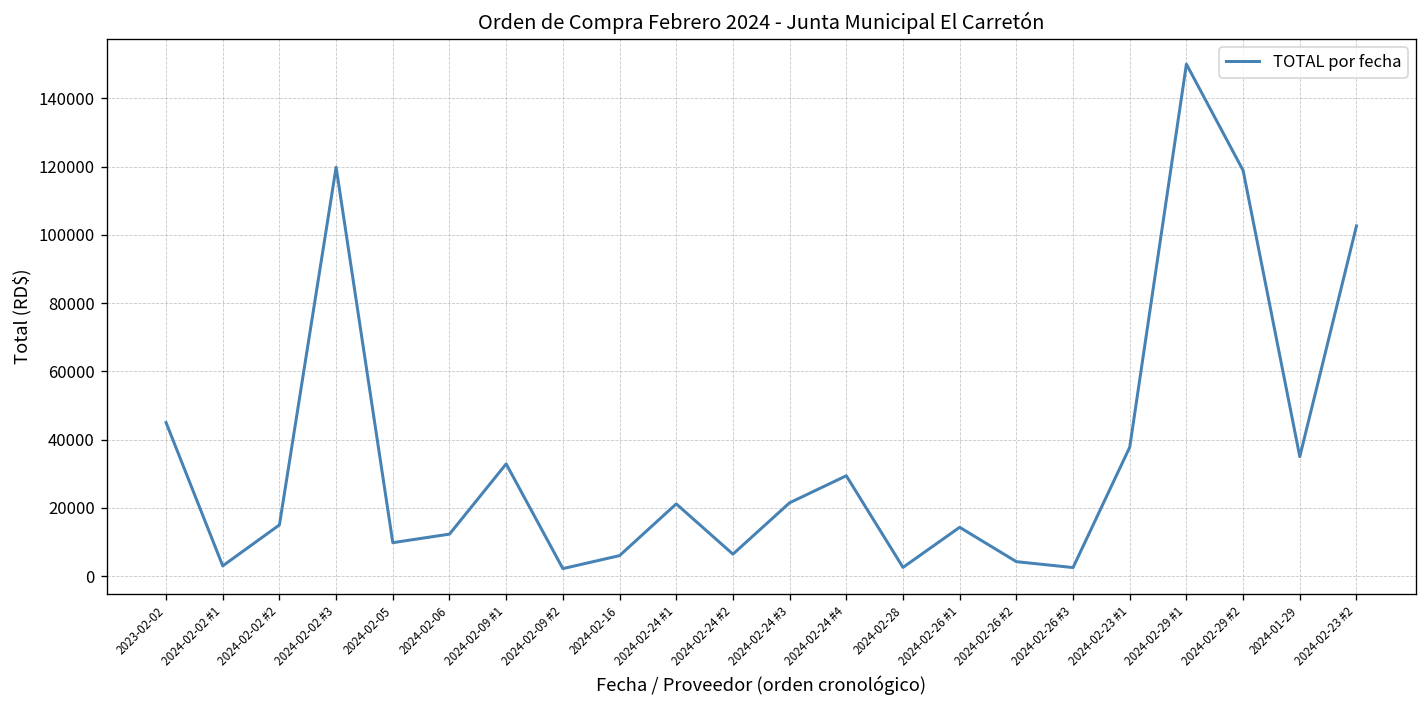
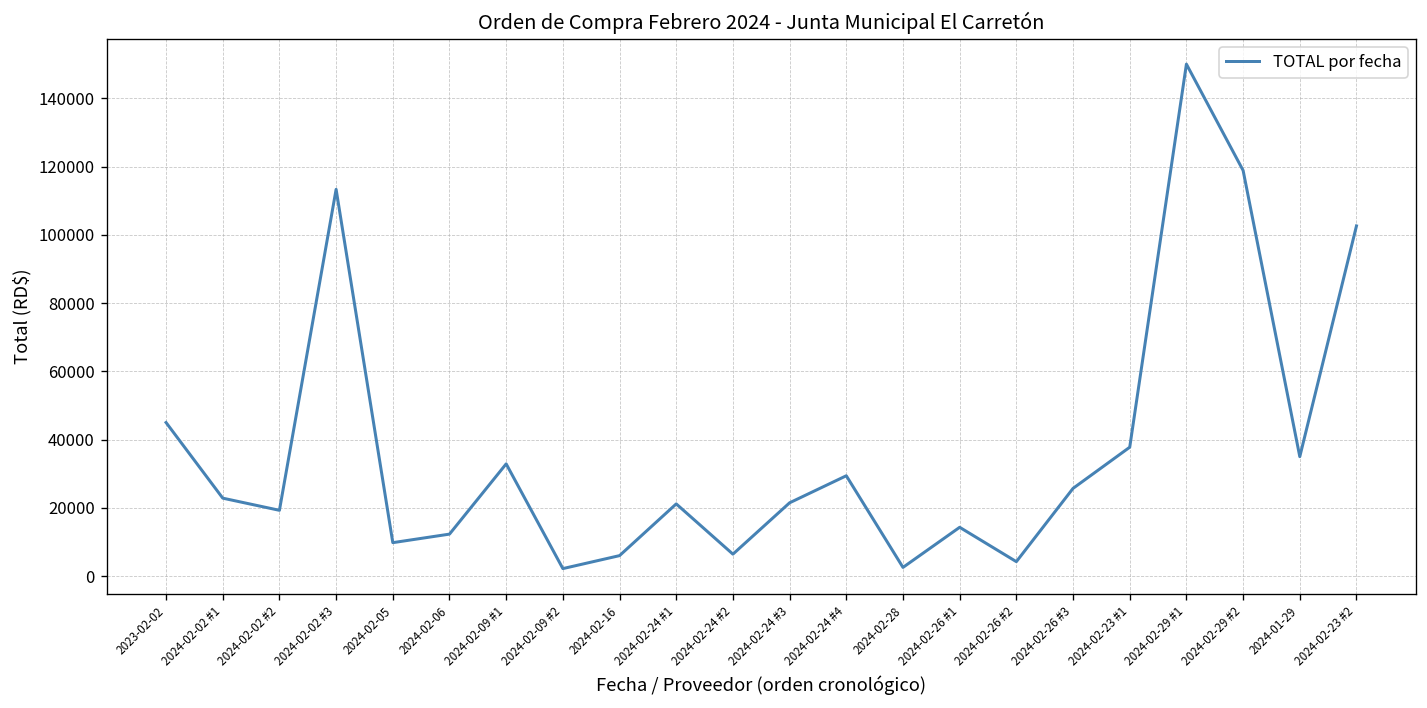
2024-02-02 #1: 3000 -> 23000
2024-02-02 #2: 15000 -> 19000
2024-02-02 #3: 120000 -> 113000
2024-02-26 #3: 3000 -> 26000
